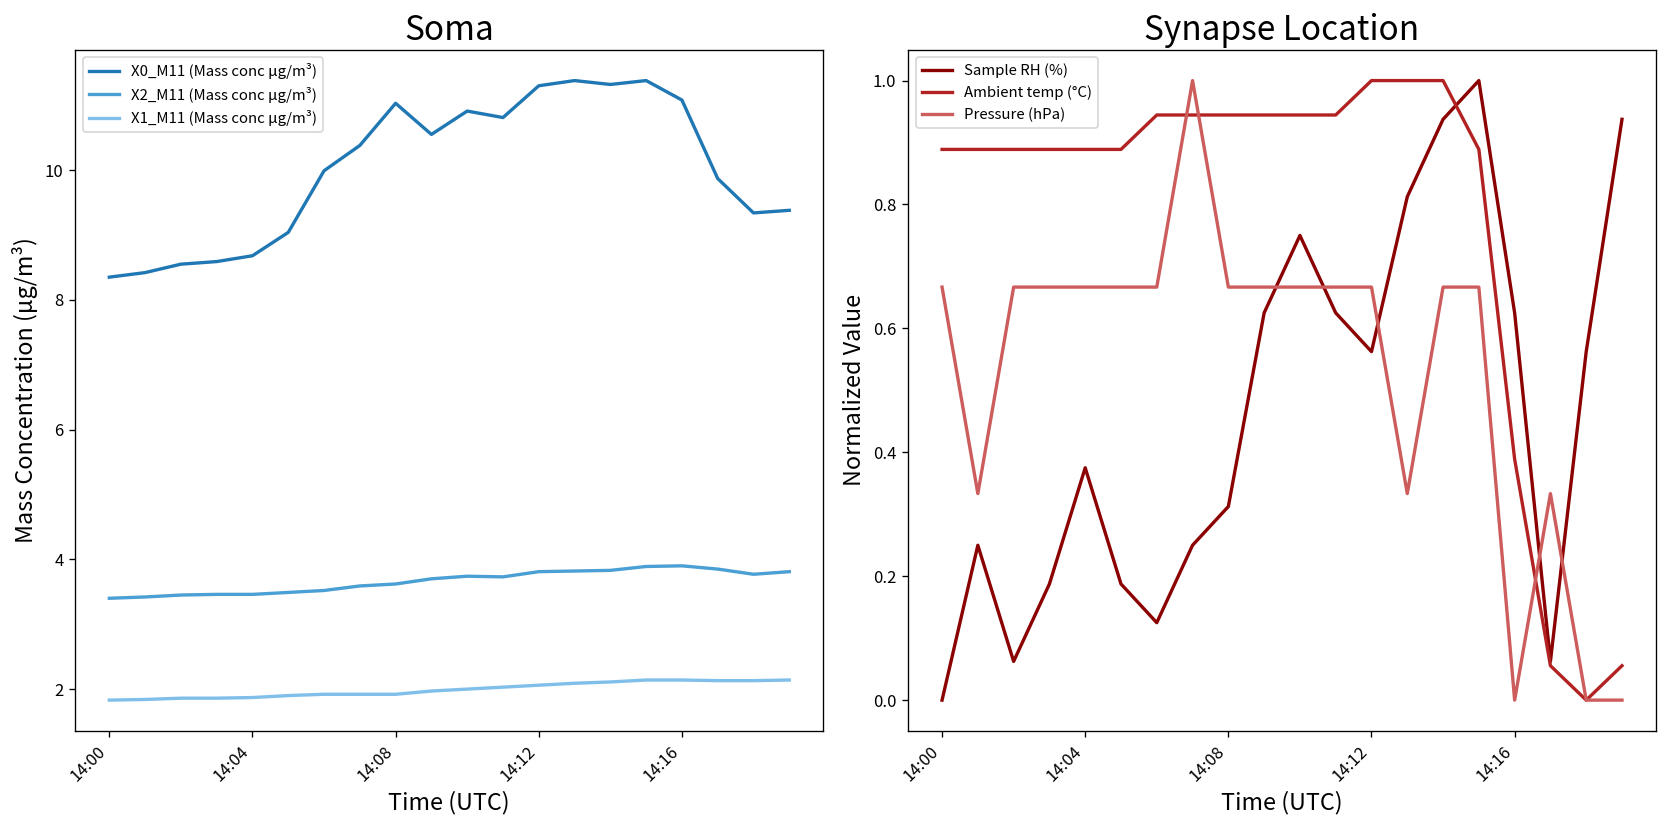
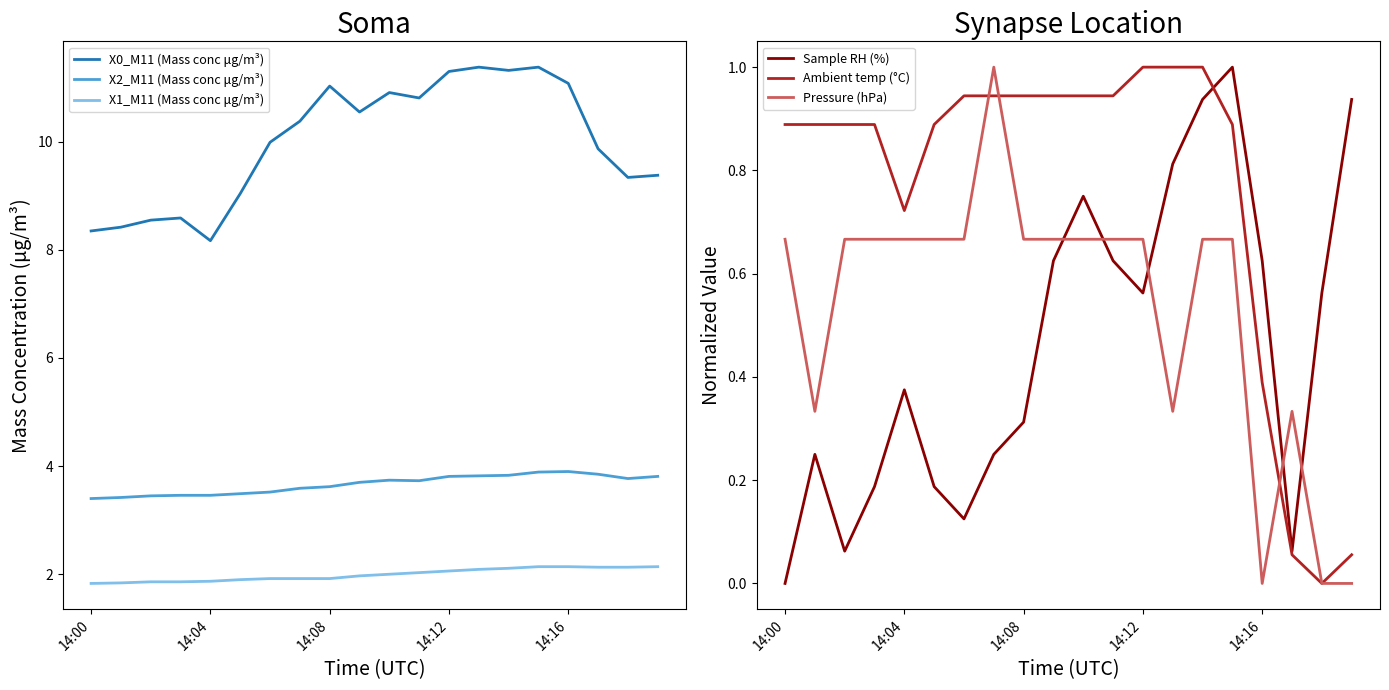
Soma, X0_M11 (Mass conc μg/m³), 14:04: 8.7 -> 8.2
Synapse Location, Ambient temp (°C), 14:04: 0.89 -> 0.72
